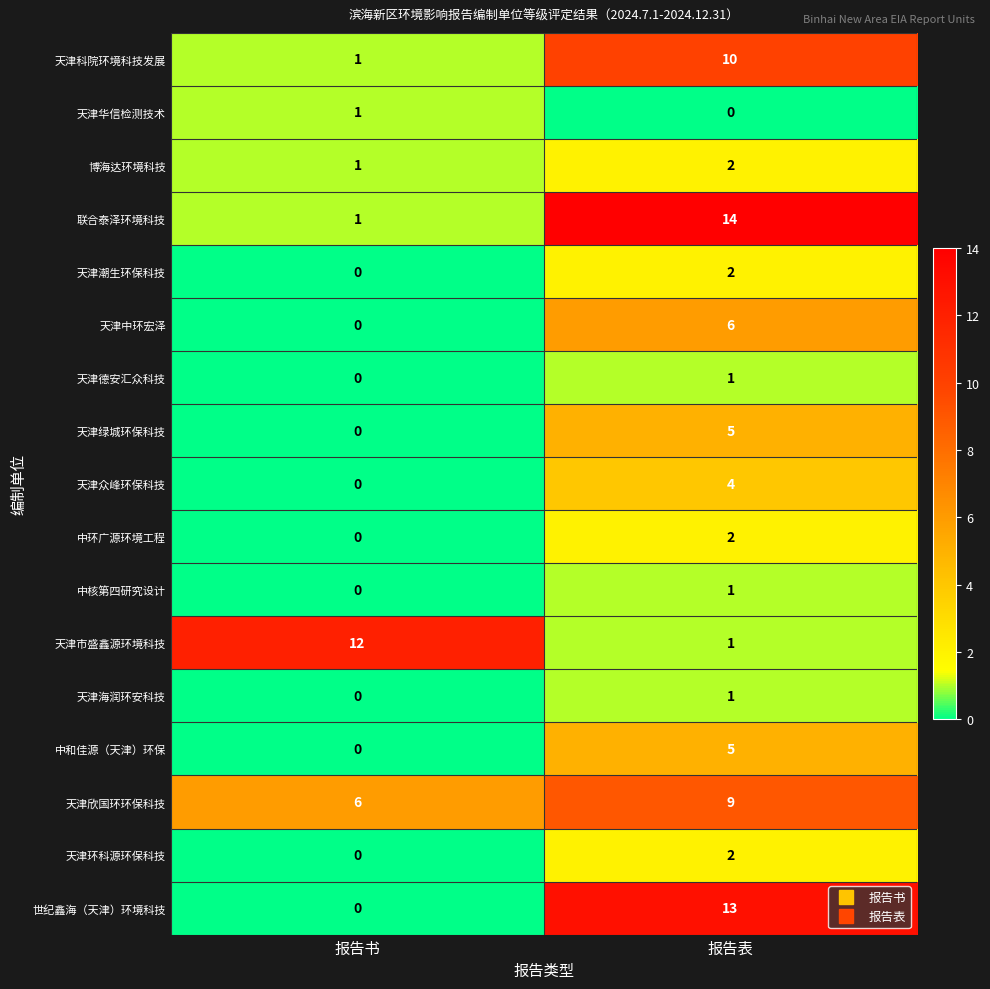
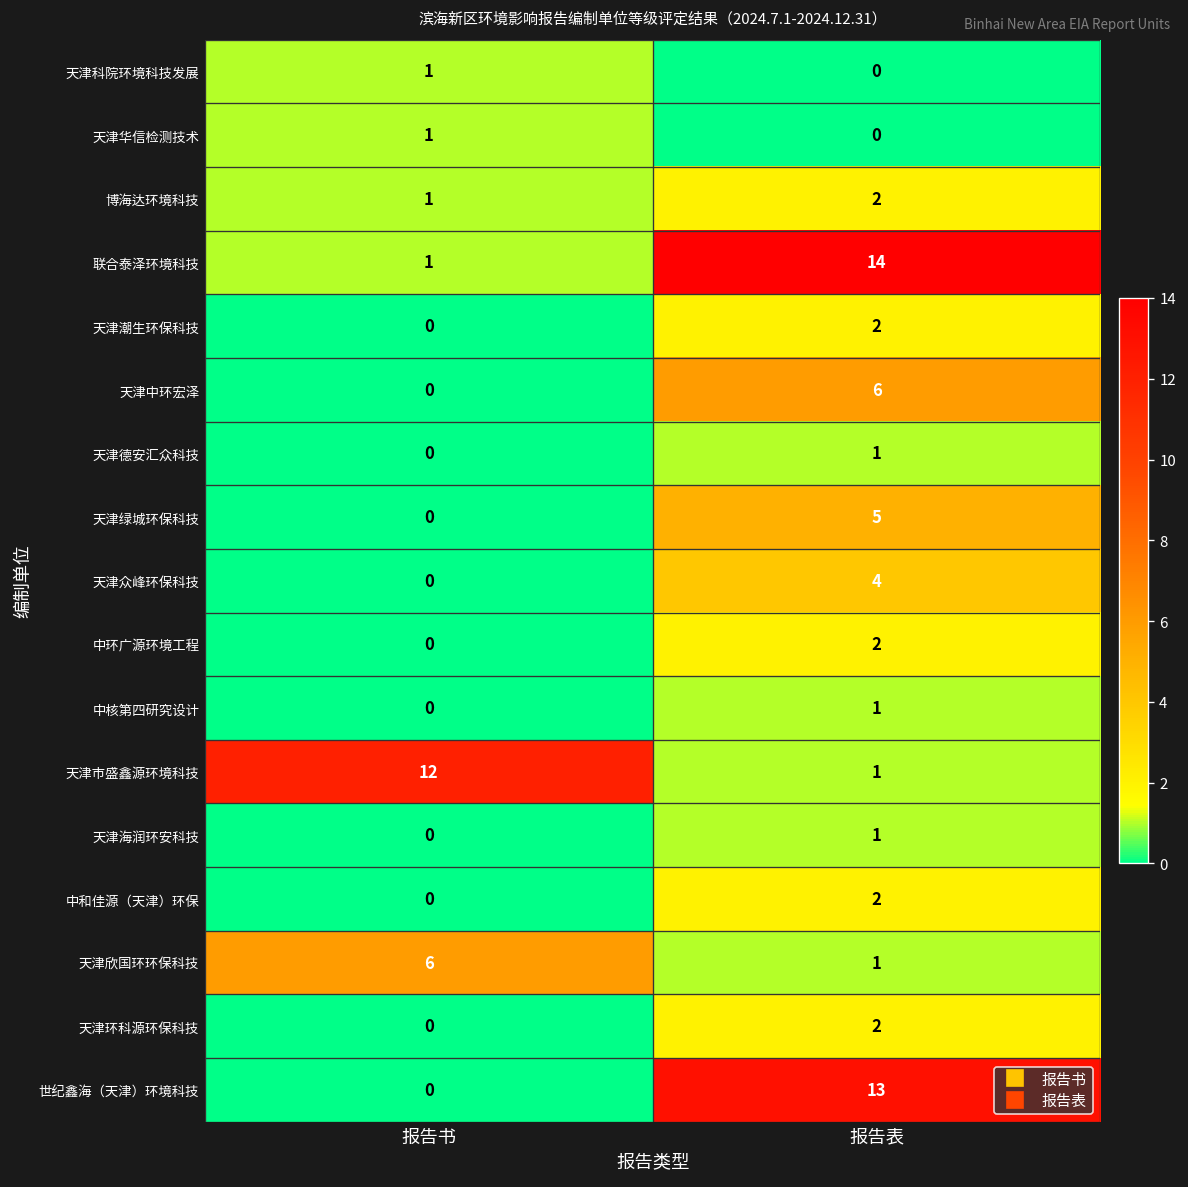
天津科院环境科技发展, 报告表: 10 -> 0
中和佳源（天津）环保, 报告表: 5 -> 2
天津欣国环环保科技, 报告表: 9 -> 1
